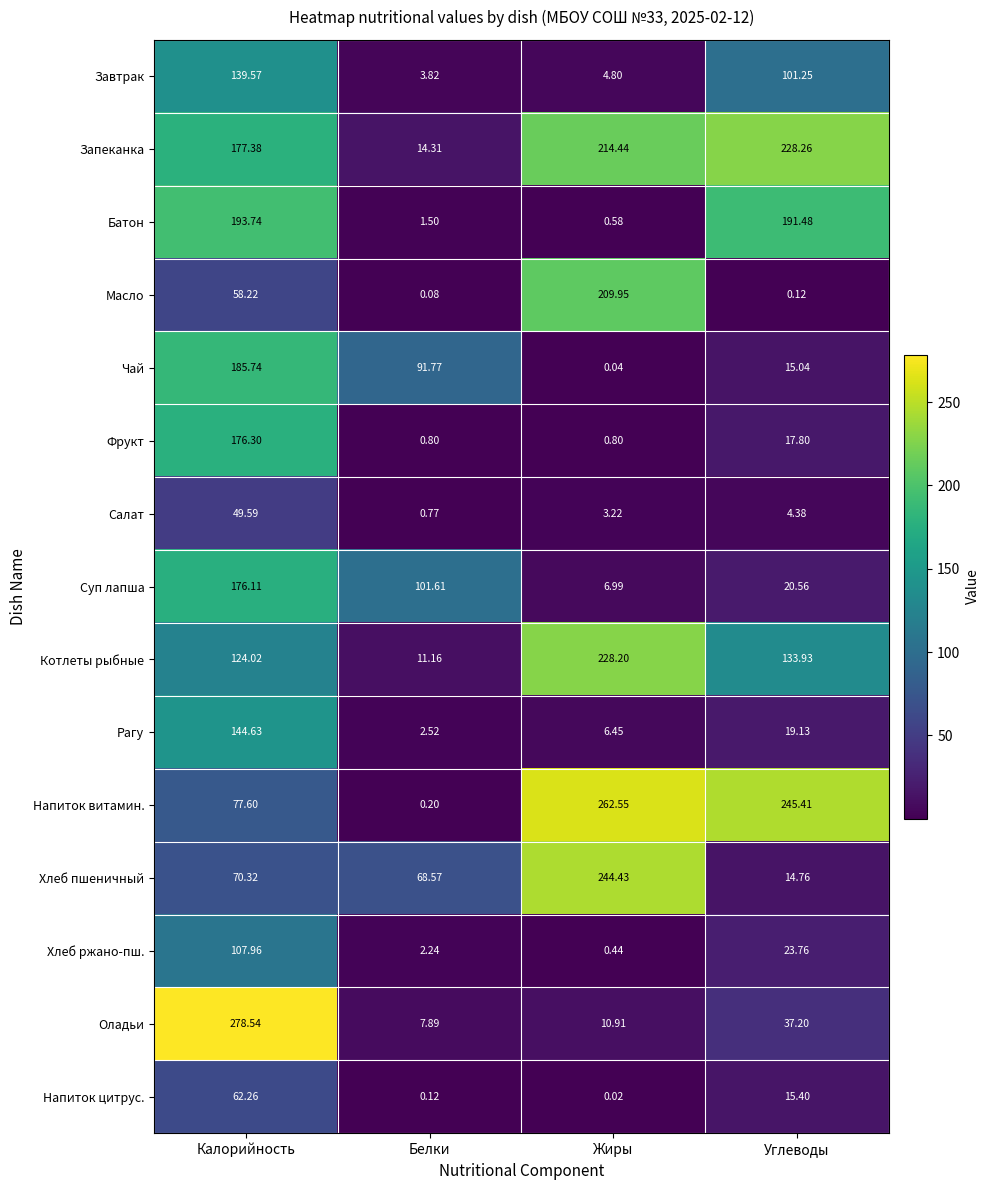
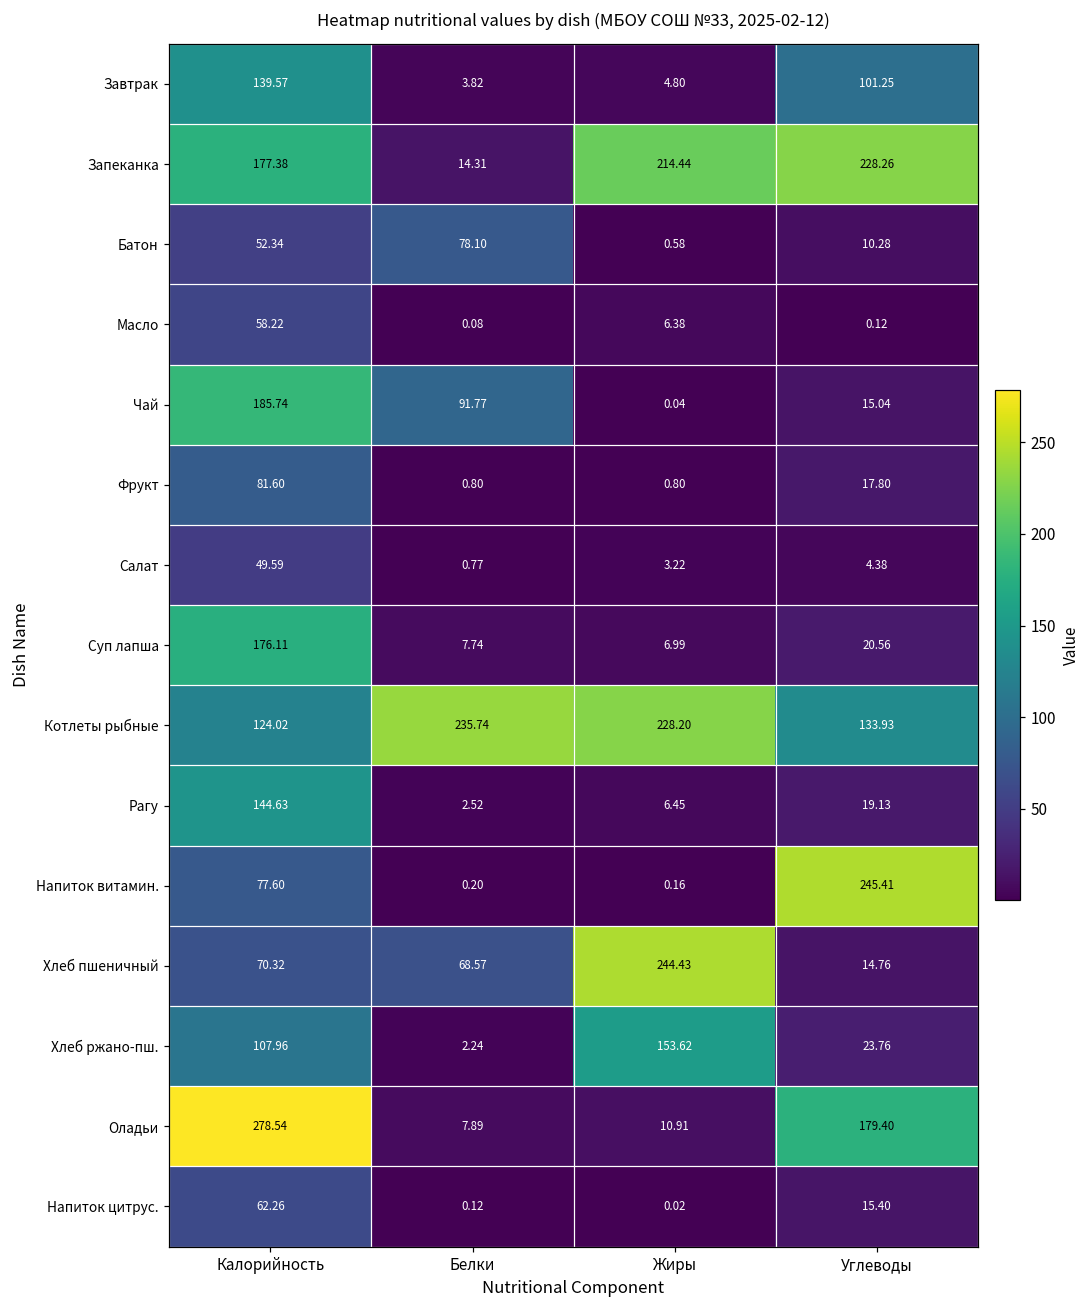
Батон, Калорийность: 193.74 -> 52.34
Батон, Белки: 1.50 -> 78.10
Батон, Углеводы: 191.48 -> 10.28
Масло, Жиры: 209.95 -> 6.38
Фрукт, Калорийность: 176.30 -> 81.60
Суп лапша, Белки: 101.61 -> 7.74
Котлеты рыбные, Белки: 11.16 -> 235.74
Напиток витамин., Жиры: 262.55 -> 0.16
Хлеб ржано-пш., Жиры: 0.44 -> 153.62
Оладьи, Углеводы: 37.20 -> 179.40
